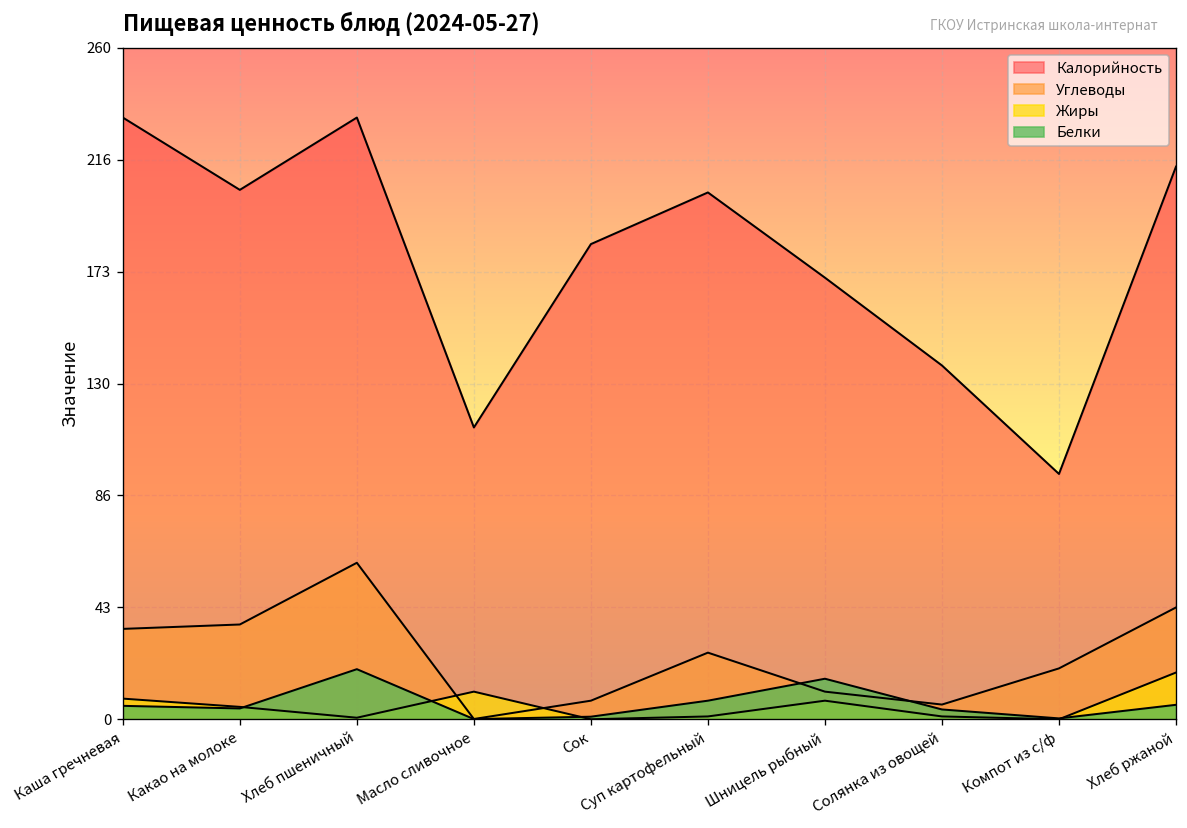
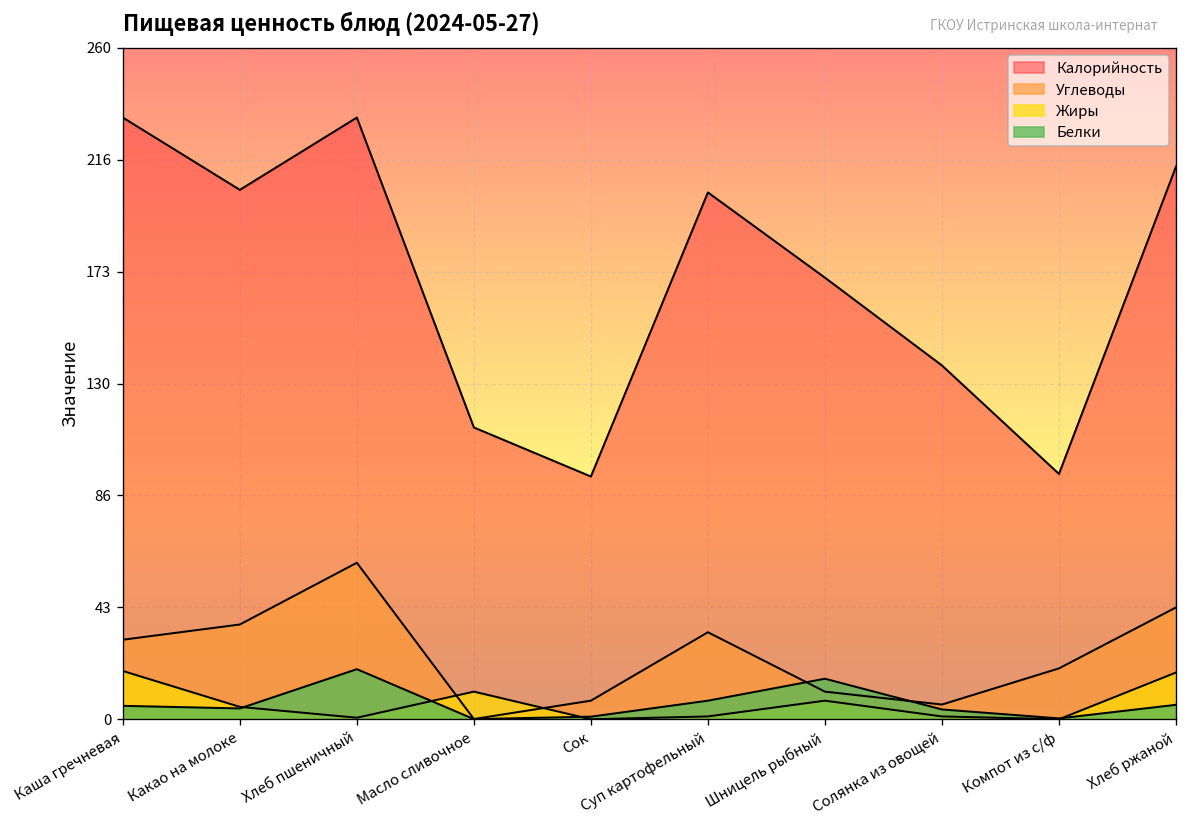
Углеводы, Каша гречневая: 35 -> 31
Жиры, Каша гречневая: 8 -> 19
Калорийность, Сок: 184 -> 94
Углеводы, Суп картофельный: 26 -> 34
